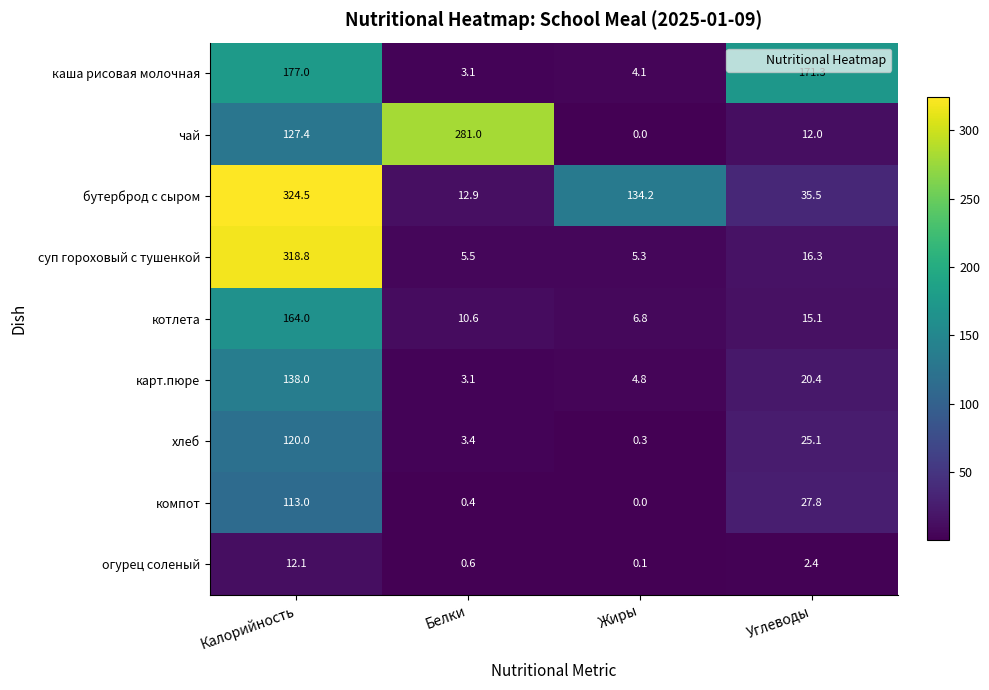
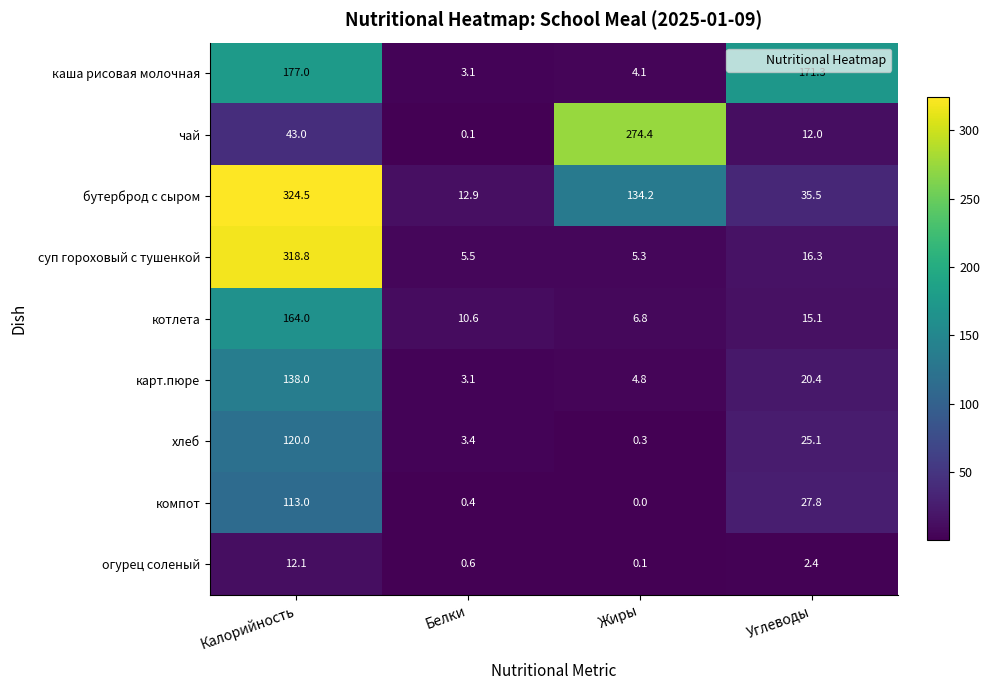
чай, Калорийность: 127.4 -> 43.0
чай, Белки: 281.0 -> 0.1
чай, Жиры: 0.0 -> 274.4
